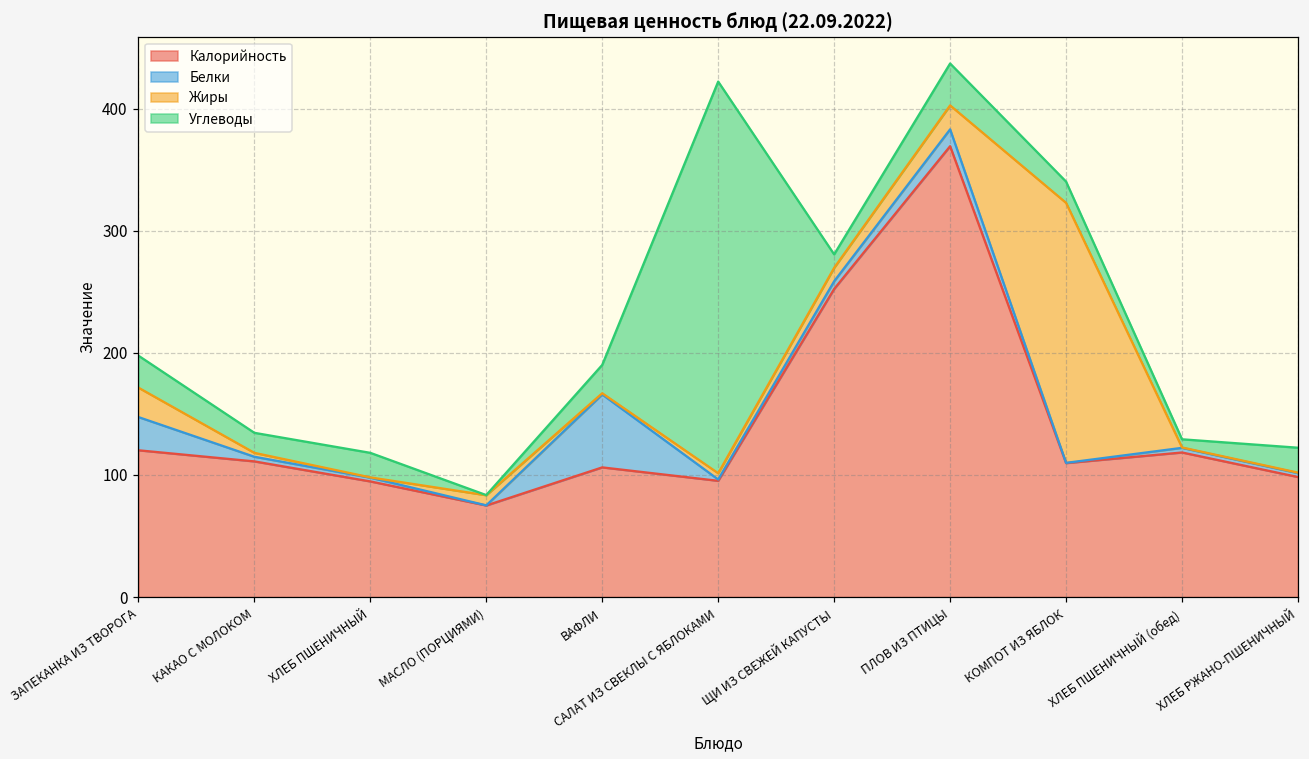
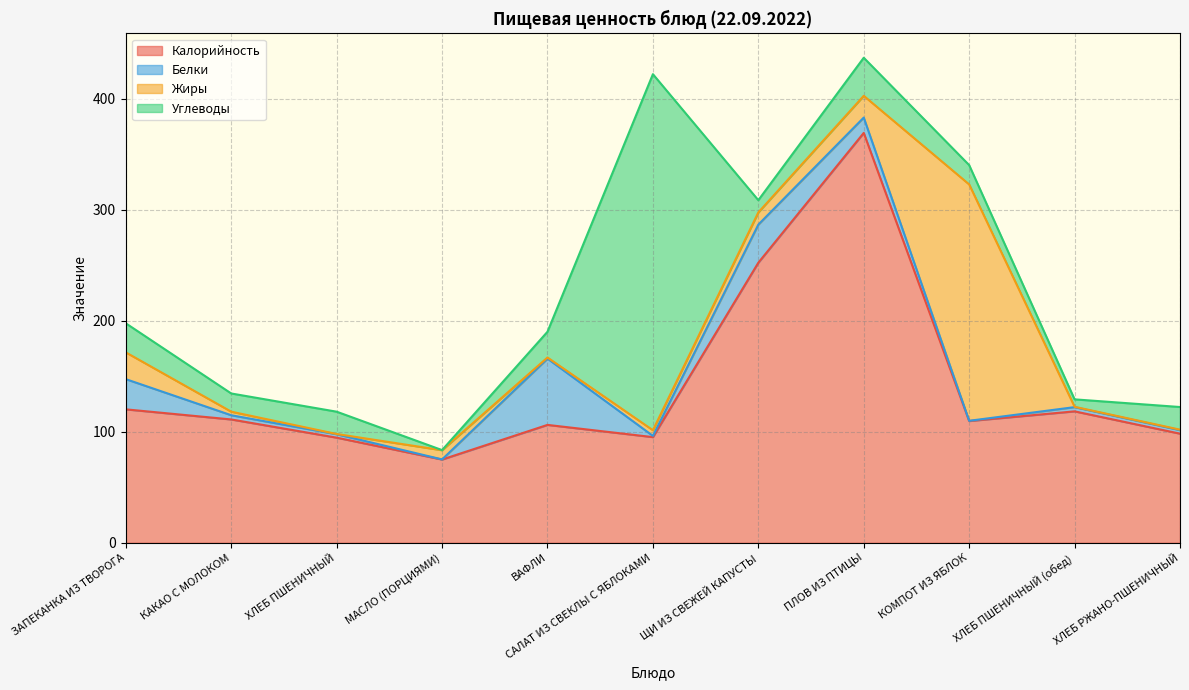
Белки, ЩИ ИЗ СВЕЖЕЙ КАПУСТЫ: 6 -> 34
